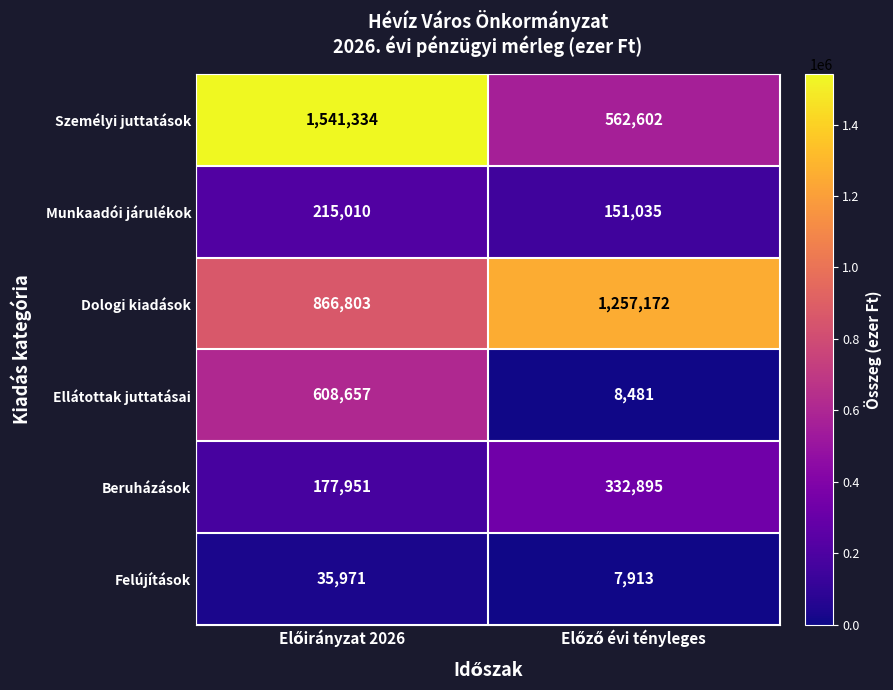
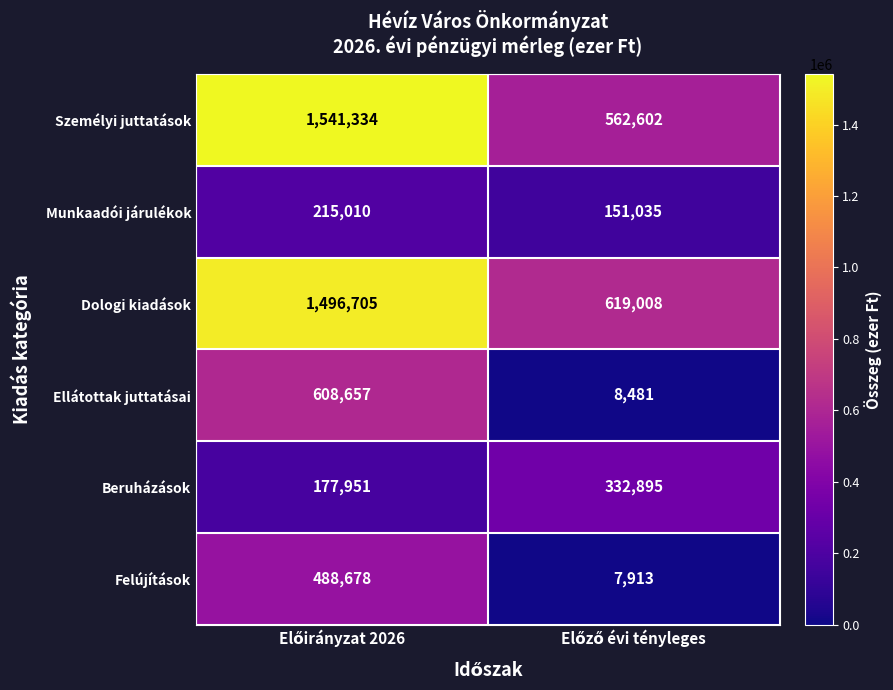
Dologi kiadások, Előirányzat 2026: 866,803 -> 1,496,705
Dologi kiadások, Előző évi tényleges: 1,257,172 -> 619,008
Felújítások, Előirányzat 2026: 35,971 -> 488,678
